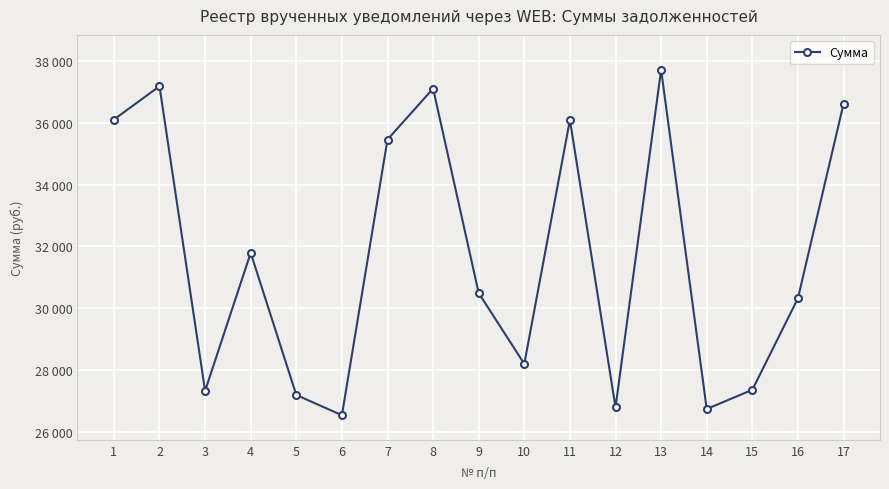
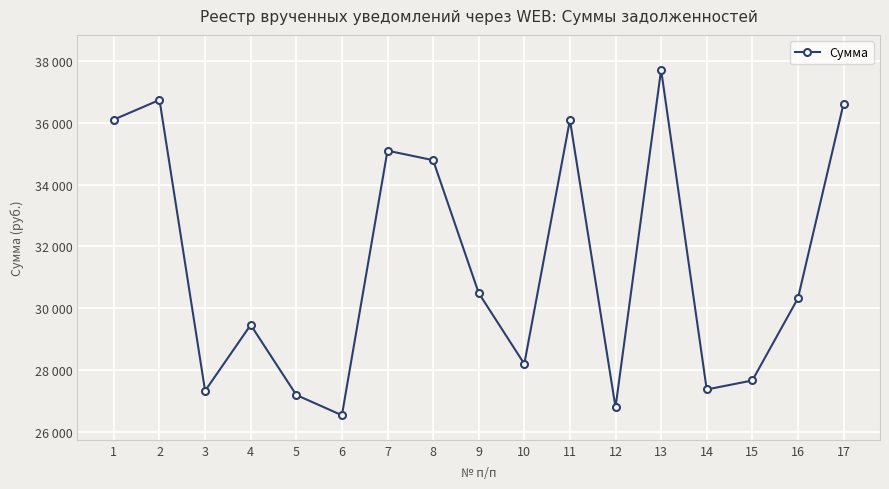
2: 37200 -> 36700
4: 31800 -> 29500
7: 35500 -> 35100
8: 37100 -> 34800
14: 26700 -> 27400
15: 27400 -> 27700
